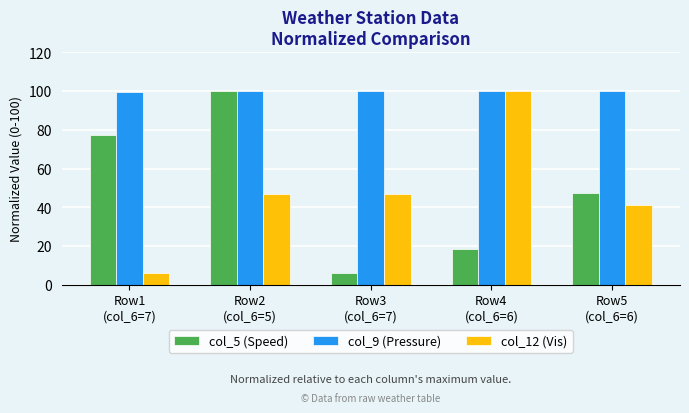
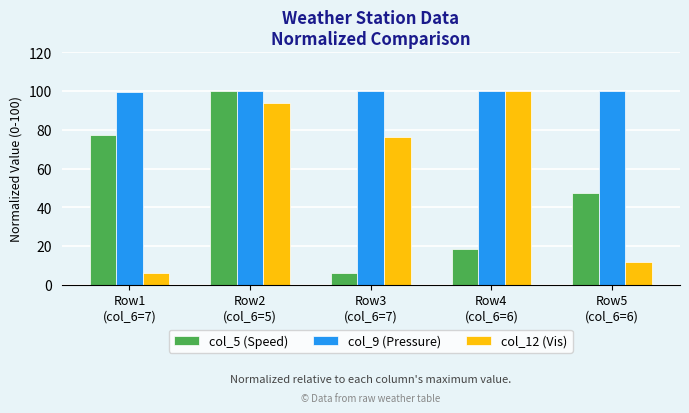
col_12 (Vis), Row2 (col_6=5): 47 -> 94
col_12 (Vis), Row3 (col_6=7): 47 -> 76
col_12 (Vis), Row5 (col_6=6): 41 -> 12
